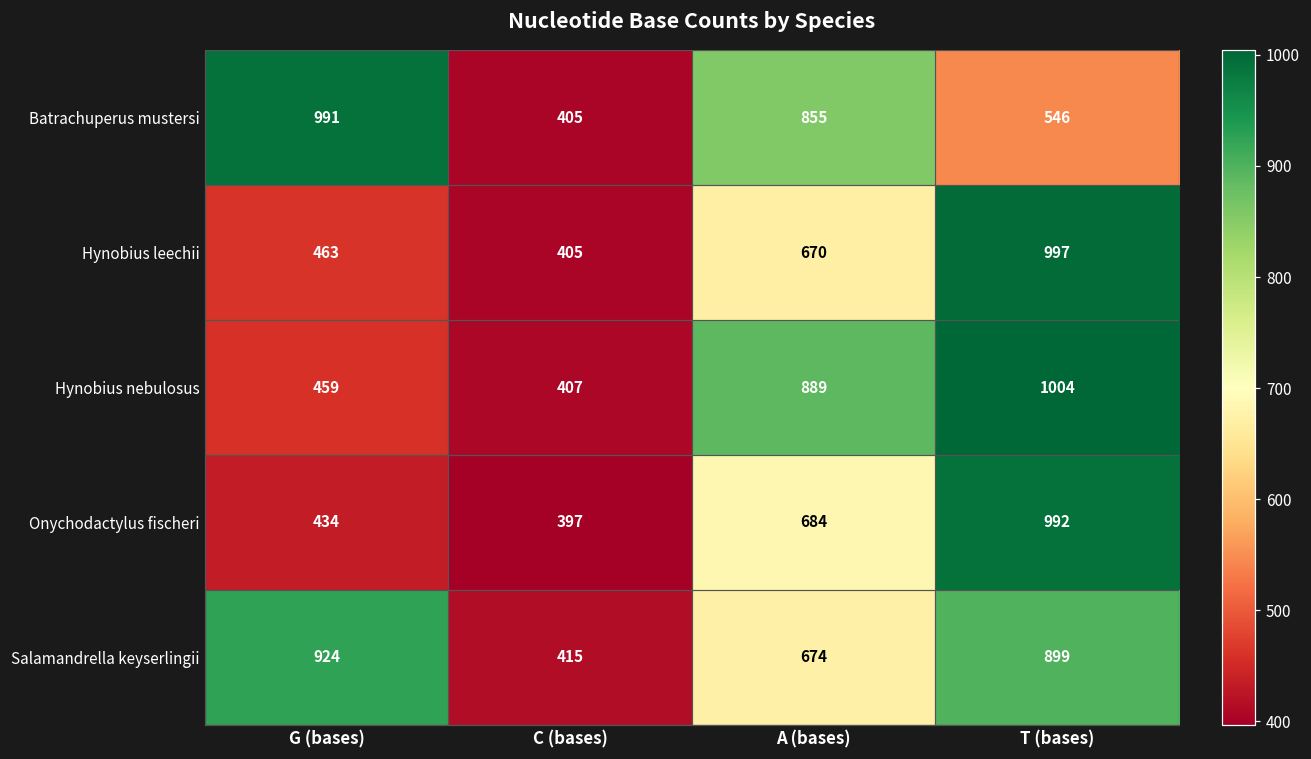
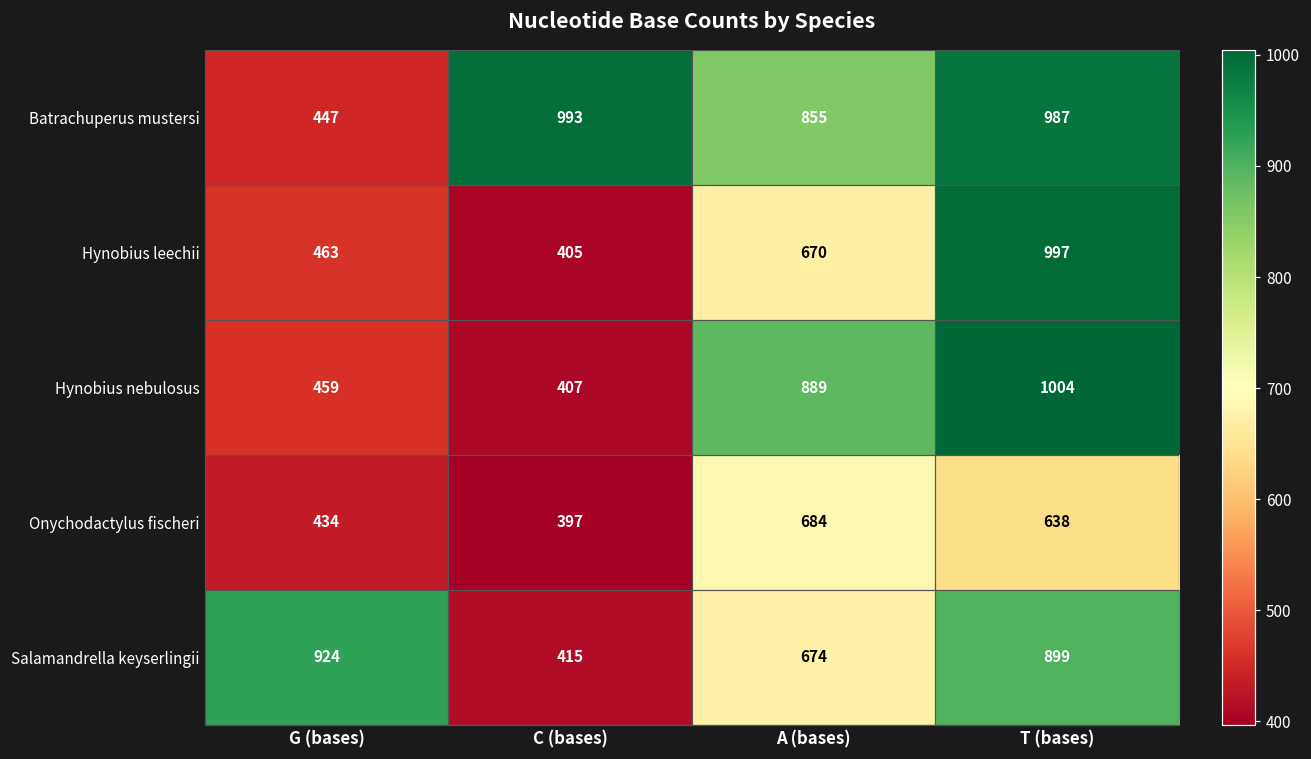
Batrachuperus mustersi, G (bases): 991 -> 447
Batrachuperus mustersi, C (bases): 405 -> 993
Batrachuperus mustersi, T (bases): 546 -> 987
Onychodactylus fischeri, T (bases): 992 -> 638
